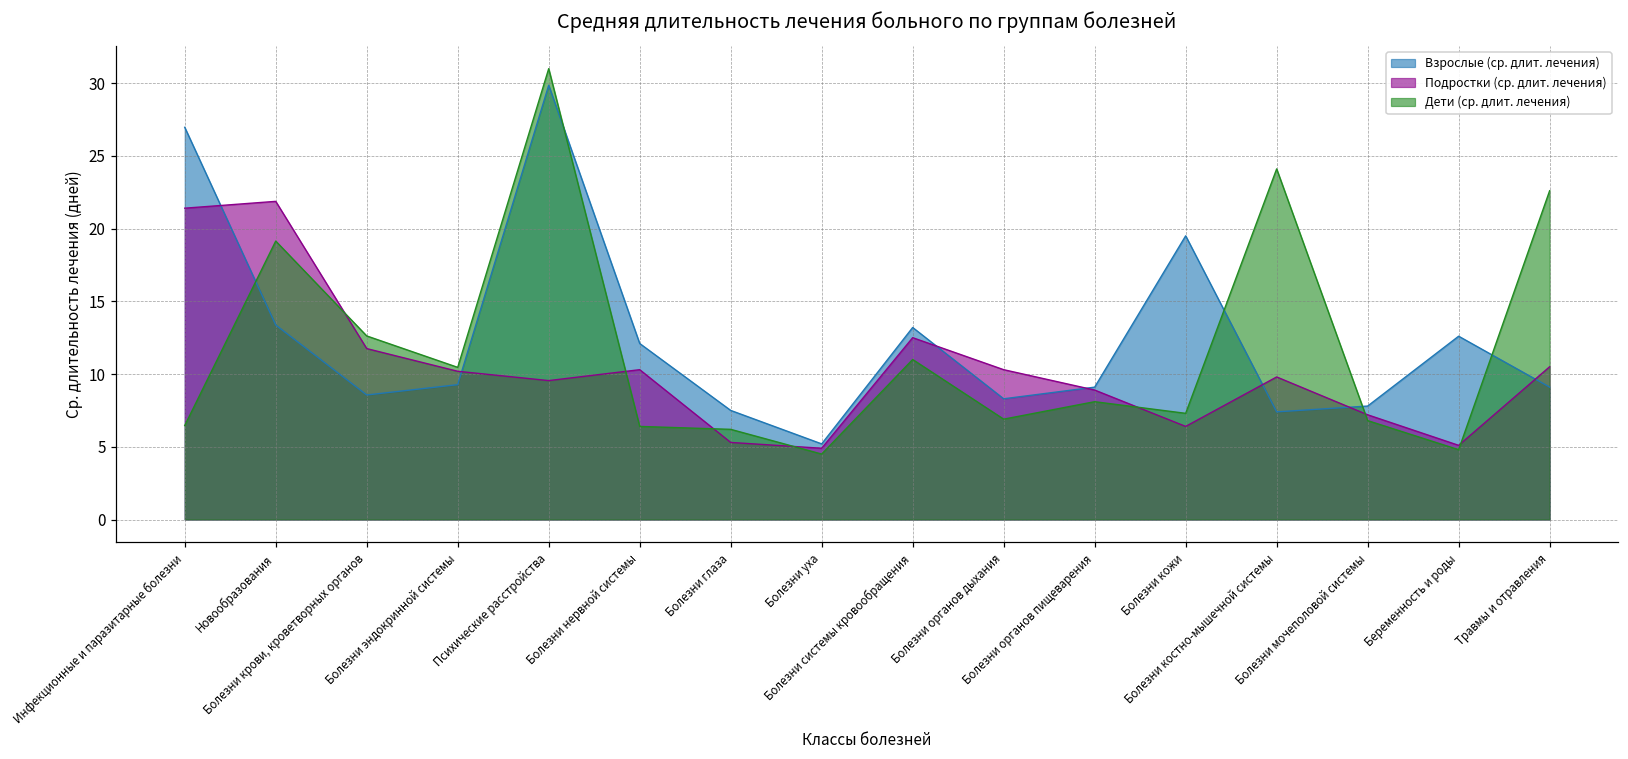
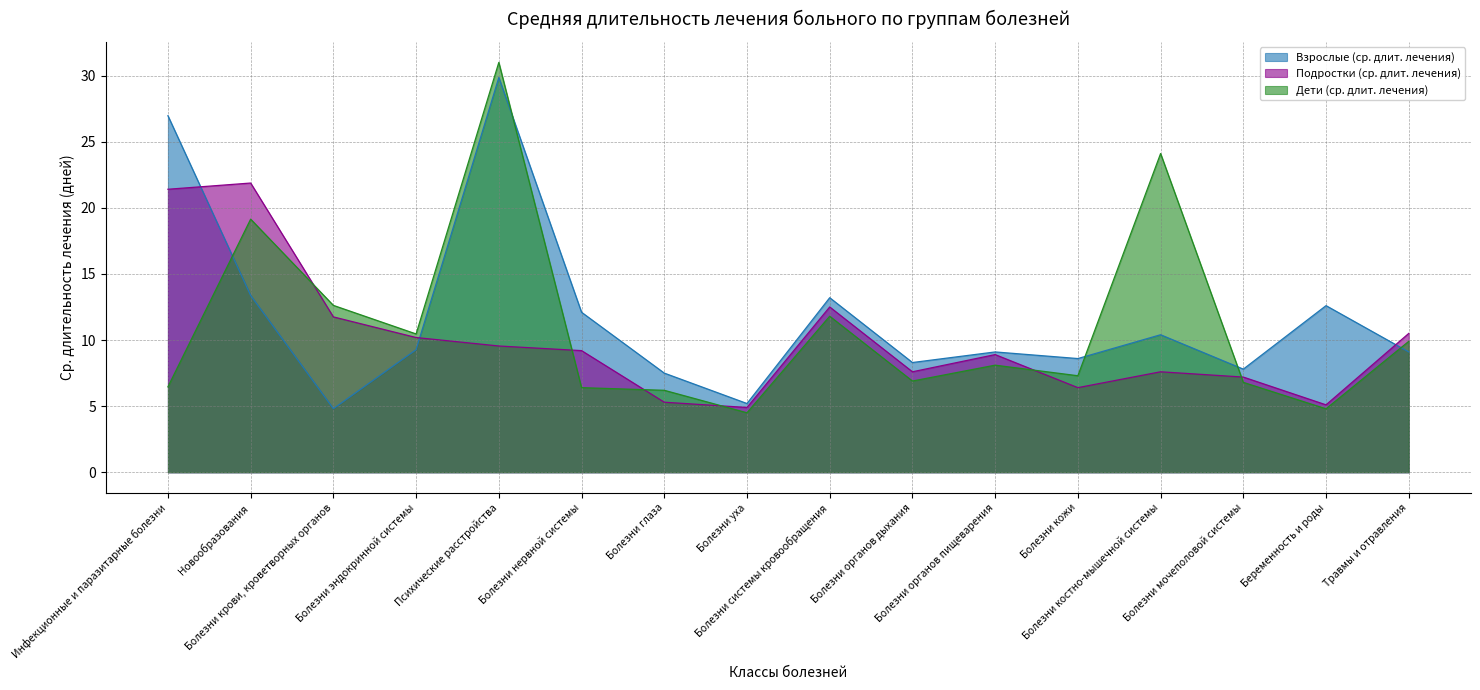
Взрослые (ср. длит. лечения), Болезни крови, кроветворных органов: 8.6 -> 4.8
Подростки (ср. длит. лечения), Болезни нервной системы: 10.3 -> 9.2
Дети (ср. длит. лечения), Болезни системы кровообращения: 11.0 -> 11.8
Подростки (ср. длит. лечения), Болезни органов дыхания: 10.3 -> 7.6
Взрослые (ср. длит. лечения), Болезни кожи: 19.5 -> 8.6
Взрослые (ср. длит. лечения), Болезни костно-мышечной системы: 7.4 -> 10.4
Подростки (ср. длит. лечения), Болезни костно-мышечной системы: 9.8 -> 7.6
Дети (ср. длит. лечения), Травмы и отравления: 22.6 -> 9.9
